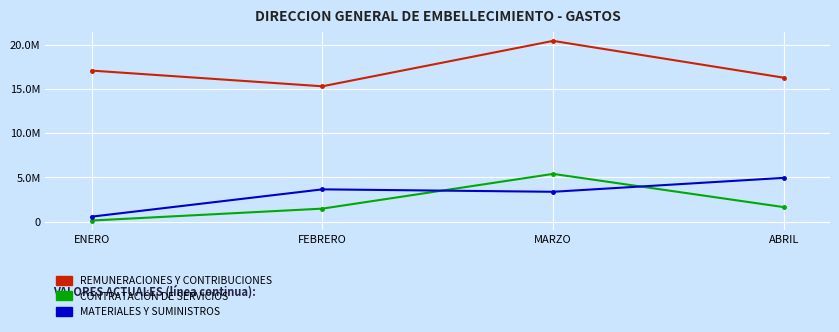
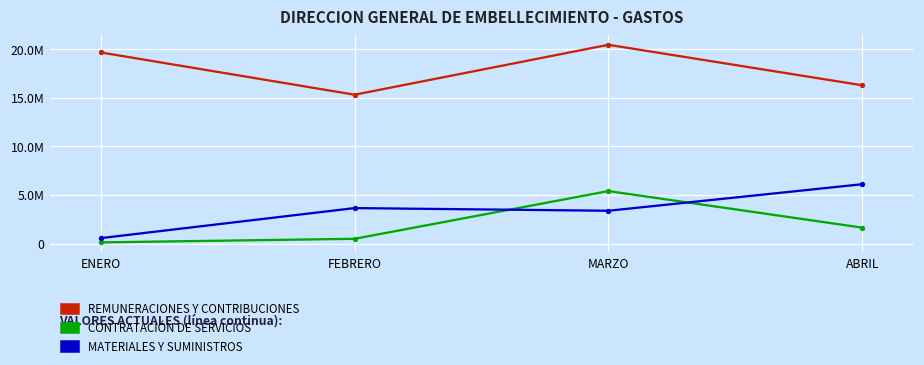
REMUNERACIONES Y CONTRIBUCIONES, ENERO: 17000000 -> 20000000
CONTRATACIÓN DE SERVICIOS, FEBRERO: 1000000 -> 0
MATERIALES Y SUMINISTROS, ABRIL: 5000000 -> 6000000
